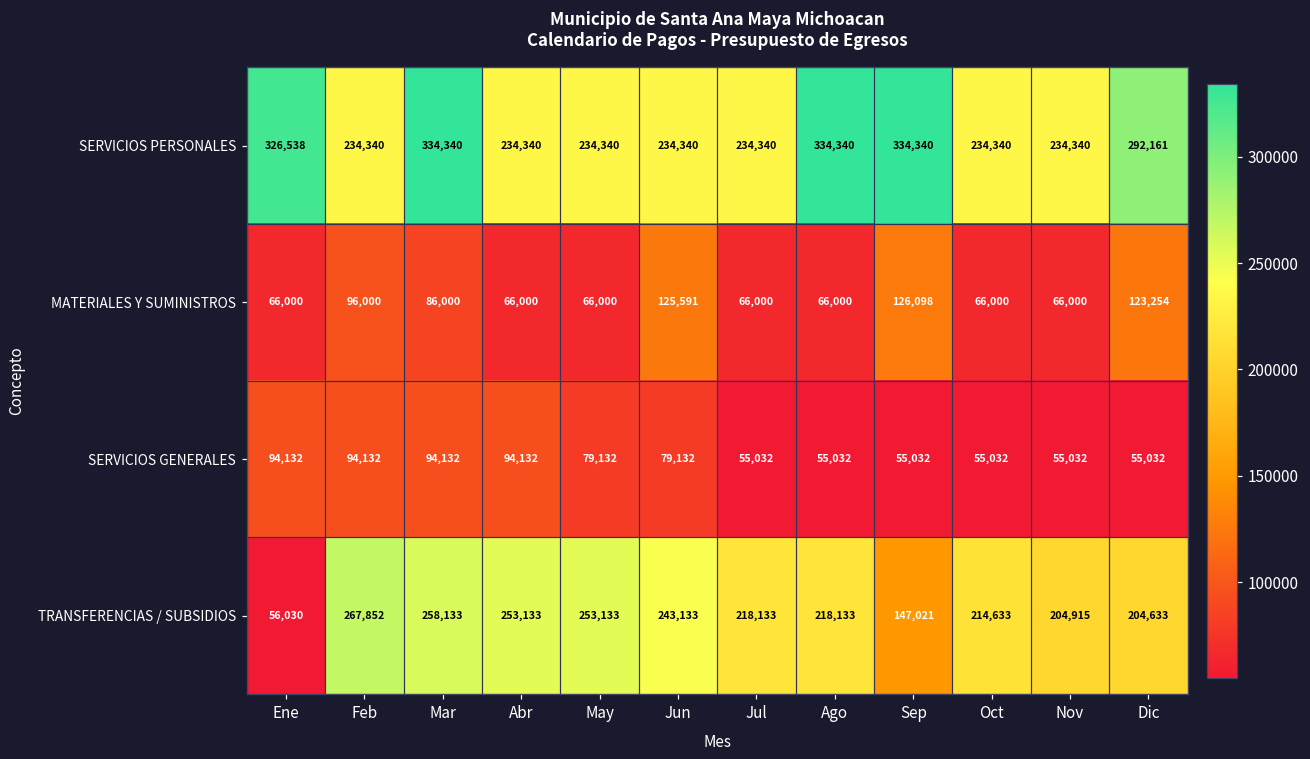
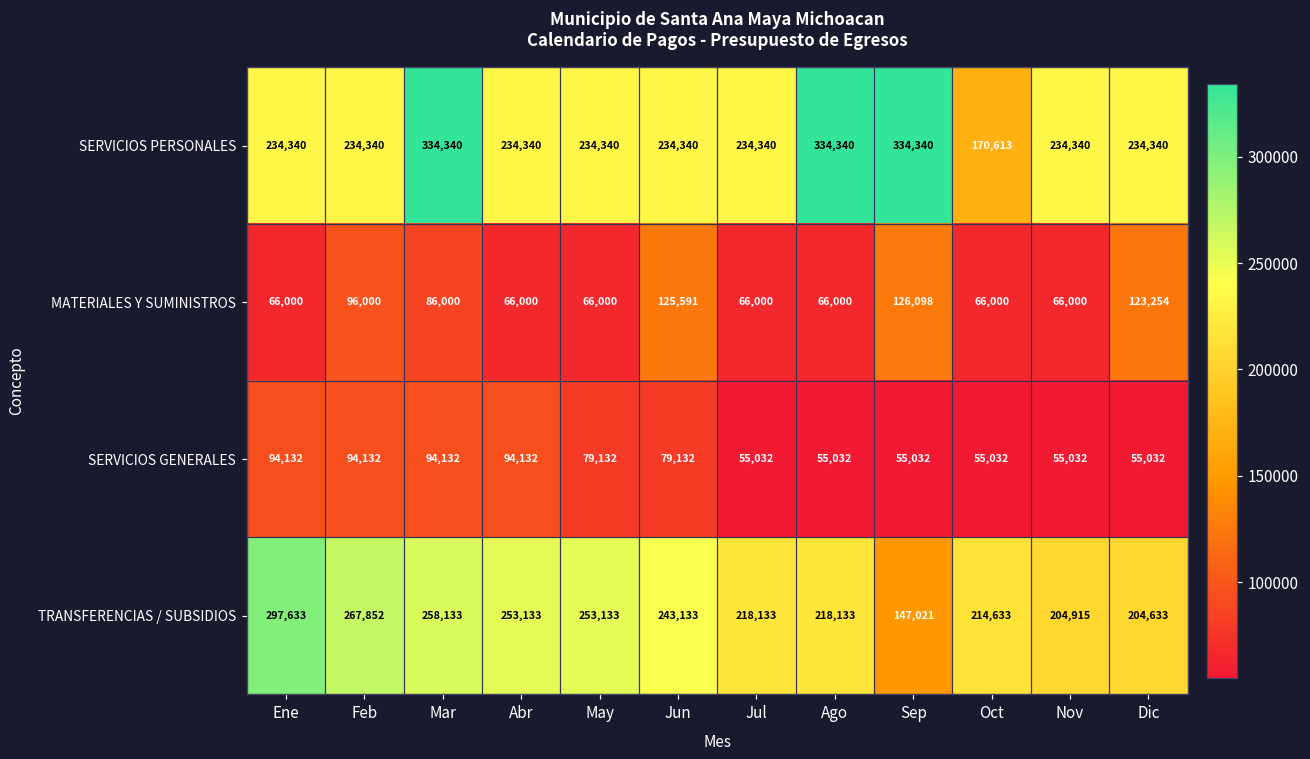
SERVICIOS PERSONALES, Ene: 326,538 -> 234,340
SERVICIOS PERSONALES, Oct: 234,340 -> 170,613
SERVICIOS PERSONALES, Dic: 292,161 -> 234,340
TRANSFERENCIAS / SUBSIDIOS, Ene: 56,030 -> 297,633
